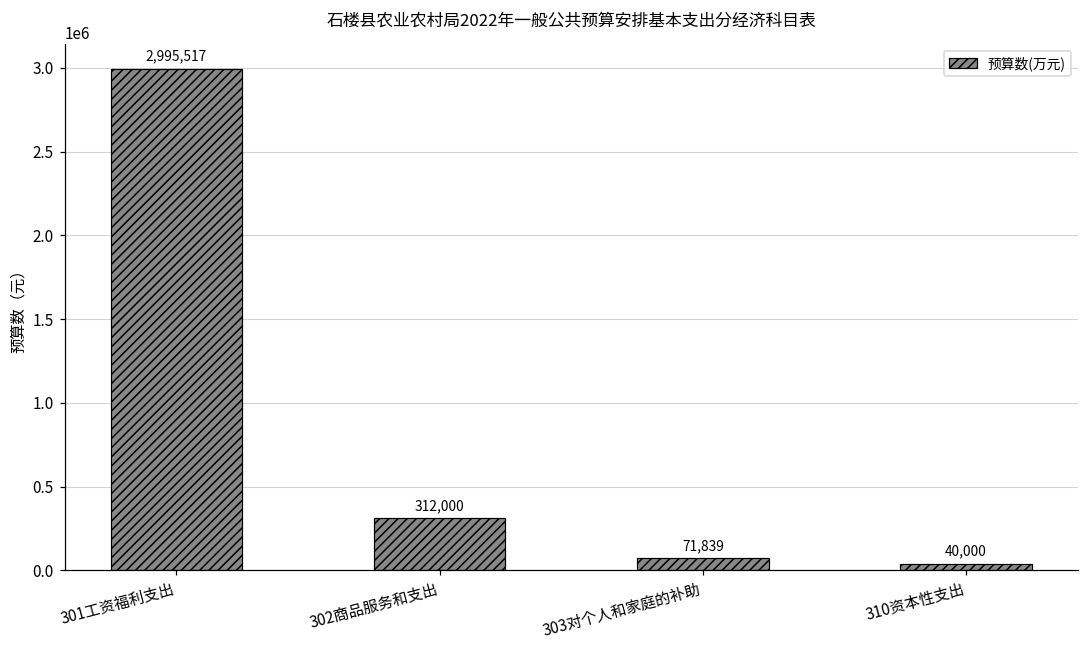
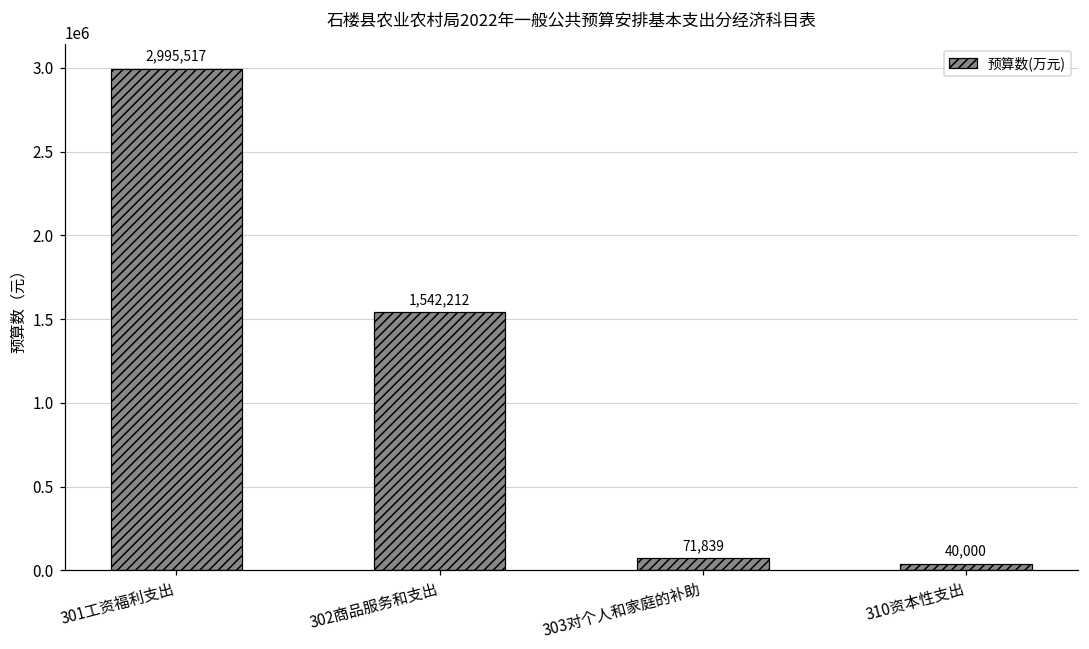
302商品服务和支出: 312,000 -> 1,542,212
